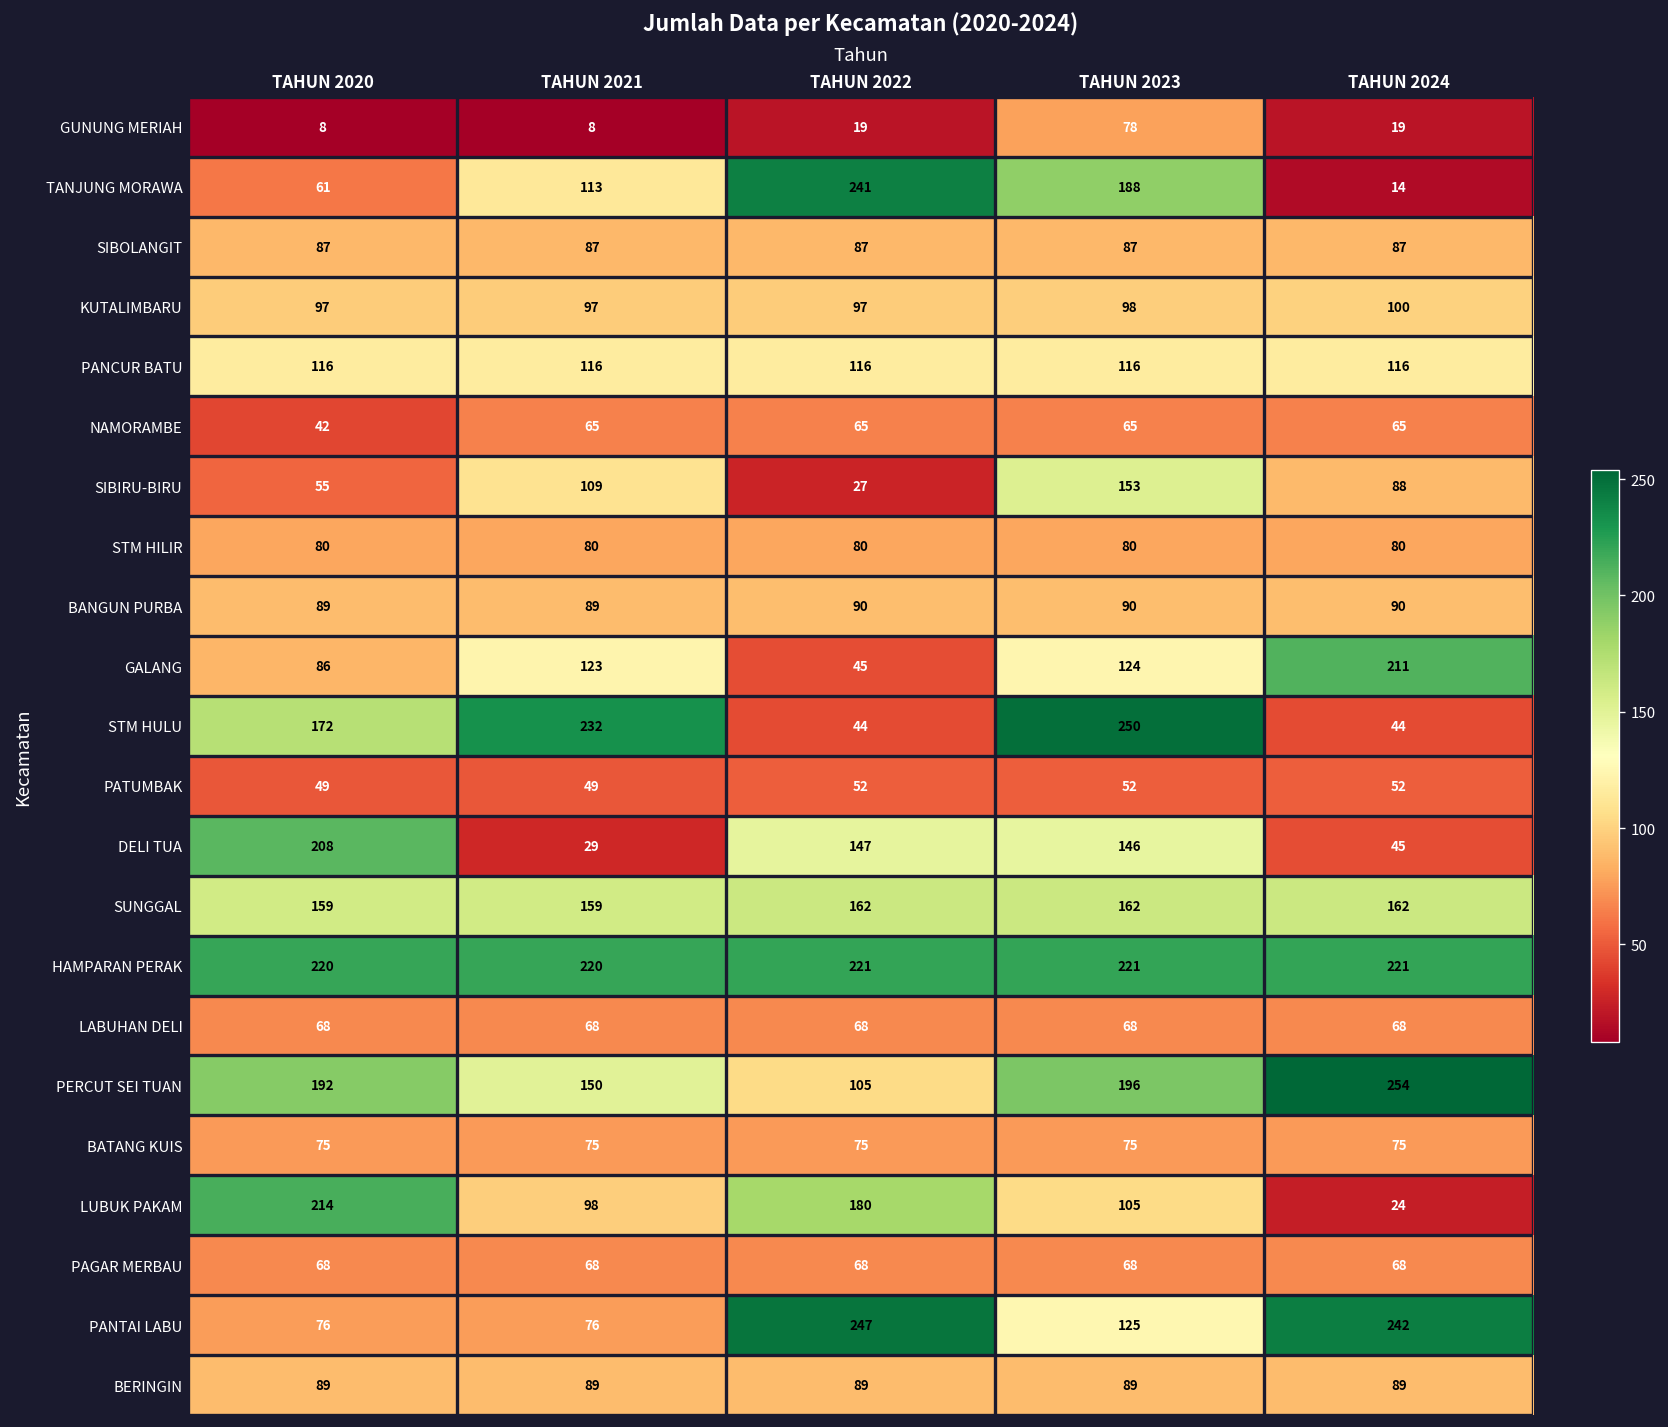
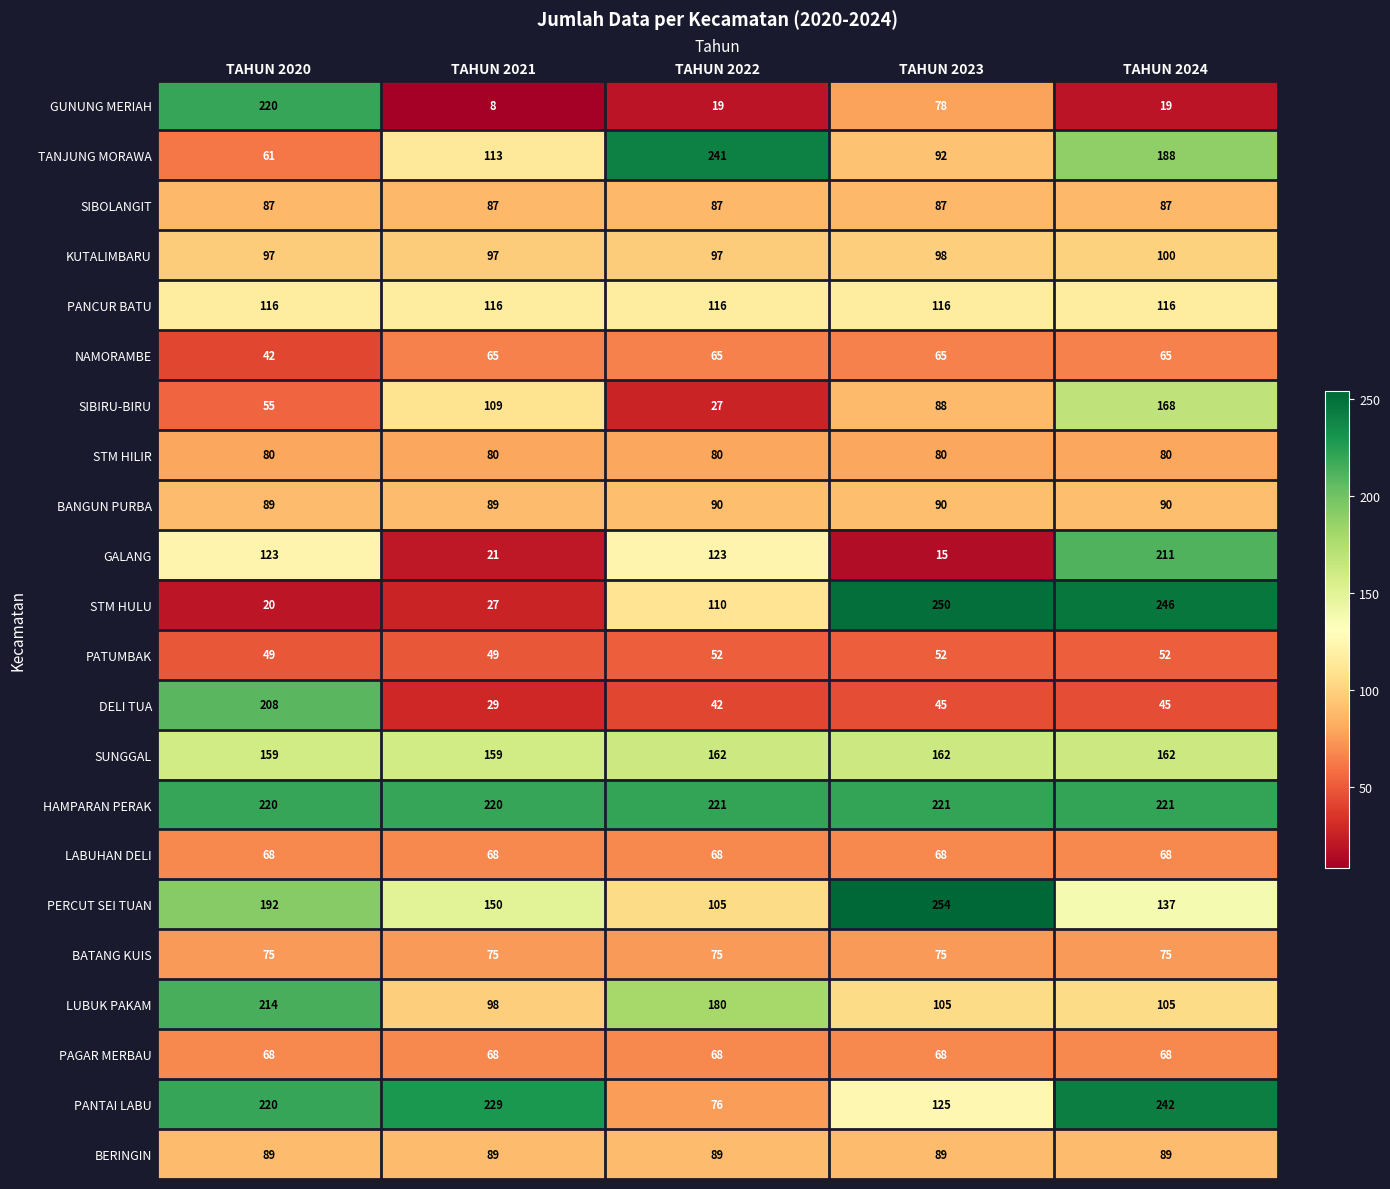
GUNUNG MERIAH, TAHUN 2020: 8 -> 220
TANJUNG MORAWA, TAHUN 2023: 188 -> 92
TANJUNG MORAWA, TAHUN 2024: 14 -> 188
SIBIRU-BIRU, TAHUN 2023: 153 -> 88
SIBIRU-BIRU, TAHUN 2024: 88 -> 168
GALANG, TAHUN 2020: 86 -> 123
GALANG, TAHUN 2021: 123 -> 21
GALANG, TAHUN 2022: 45 -> 123
GALANG, TAHUN 2023: 124 -> 15
STM HULU, TAHUN 2020: 172 -> 20
STM HULU, TAHUN 2021: 232 -> 27
STM HULU, TAHUN 2022: 44 -> 110
STM HULU, TAHUN 2024: 44 -> 246
DELI TUA, TAHUN 2022: 147 -> 42
DELI TUA, TAHUN 2023: 146 -> 45
PERCUT SEI TUAN, TAHUN 2023: 196 -> 254
PERCUT SEI TUAN, TAHUN 2024: 254 -> 137
LUBUK PAKAM, TAHUN 2024: 24 -> 105
PANTAI LABU, TAHUN 2020: 76 -> 220
PANTAI LABU, TAHUN 2021: 76 -> 229
PANTAI LABU, TAHUN 2022: 247 -> 76
